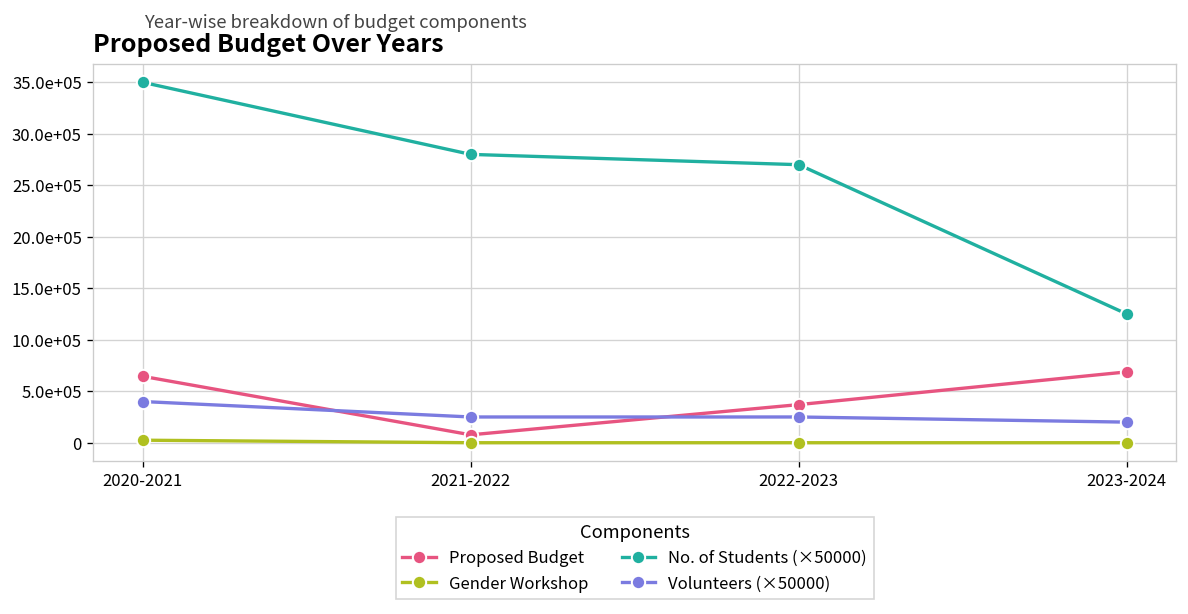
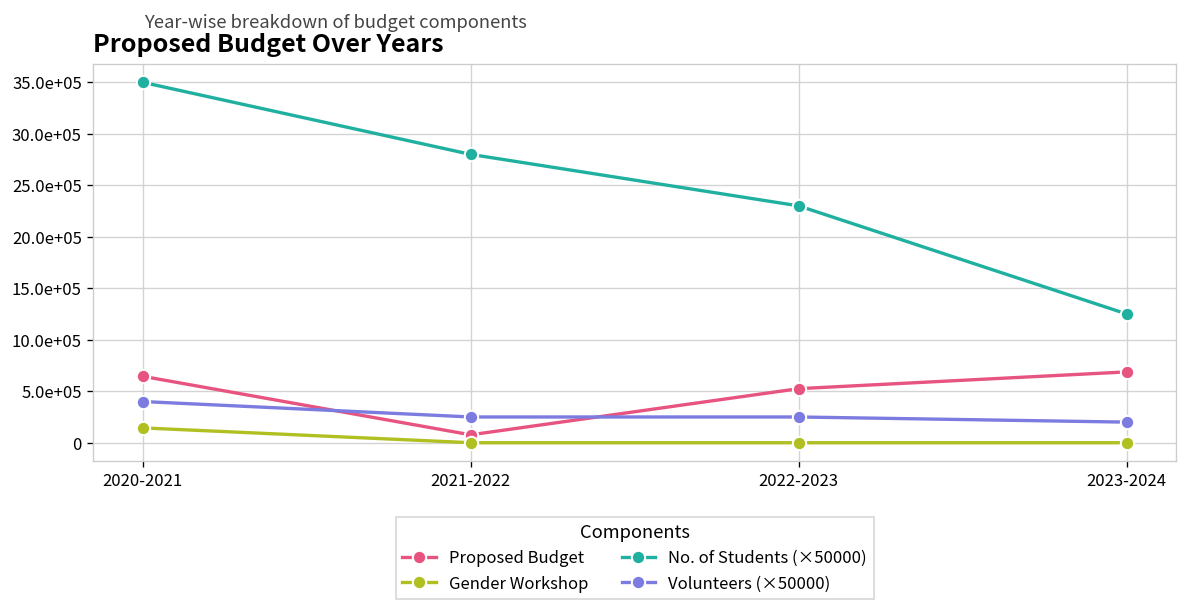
Gender Workshop, 2020-2021: 0 -> 100000
Proposed Budget, 2022-2023: 400000 -> 500000
No. of Students (×50000), 2022-2023: 2700000 -> 2300000
